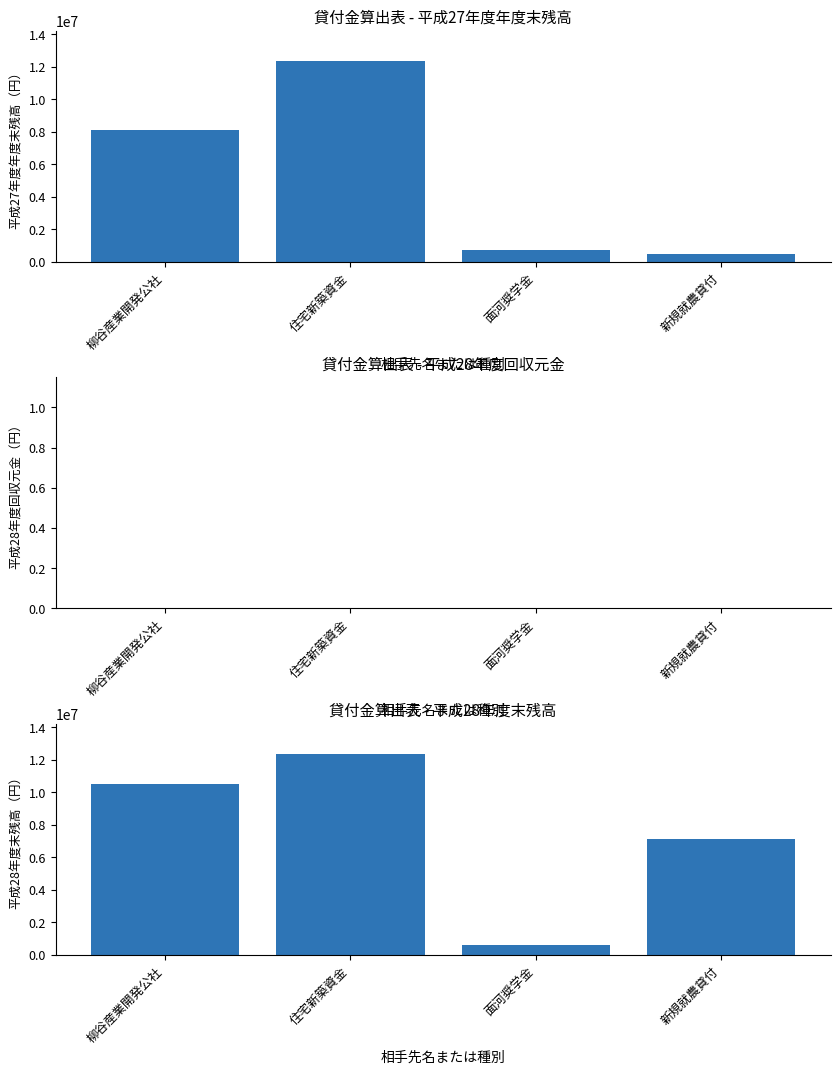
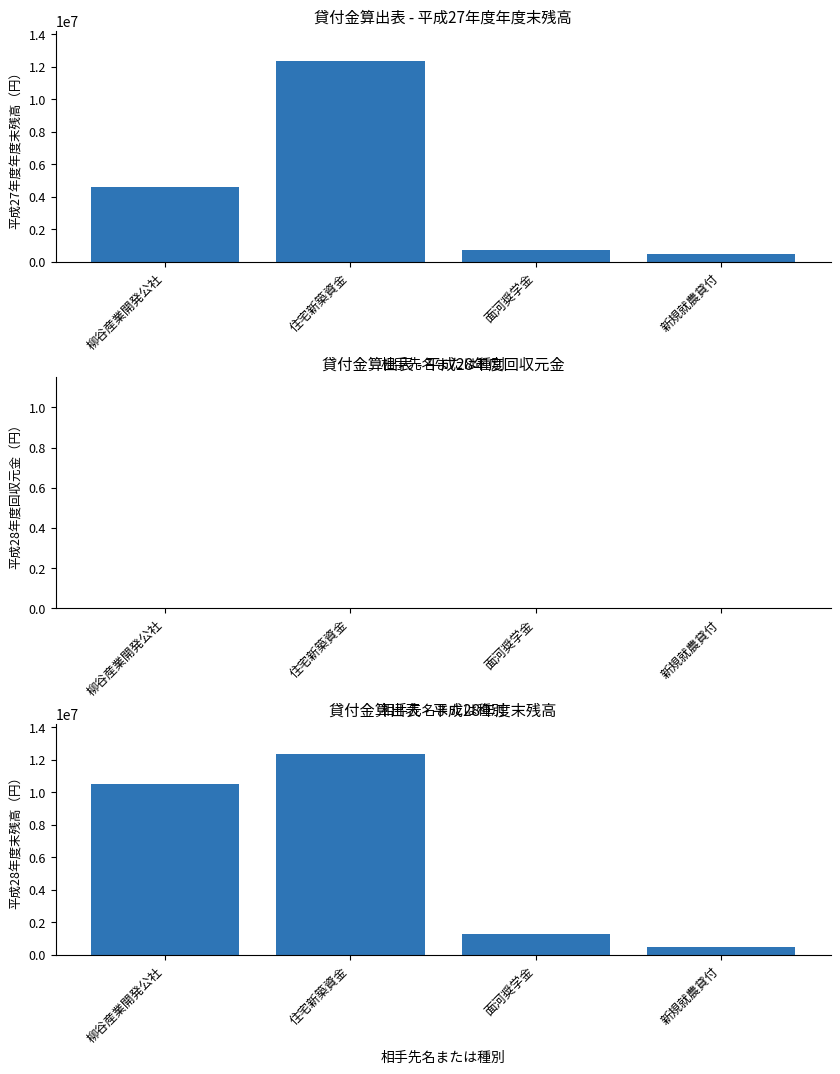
貸付金算出表 - 平成27年度年度末残高, 柳谷産業開発公社: 8100000 -> 4600000
貸付金算出表 - 平成28年度末残高, 面河奨学金: 600000 -> 1300000
貸付金算出表 - 平成28年度末残高, 新規就農貸付: 7100000 -> 500000
